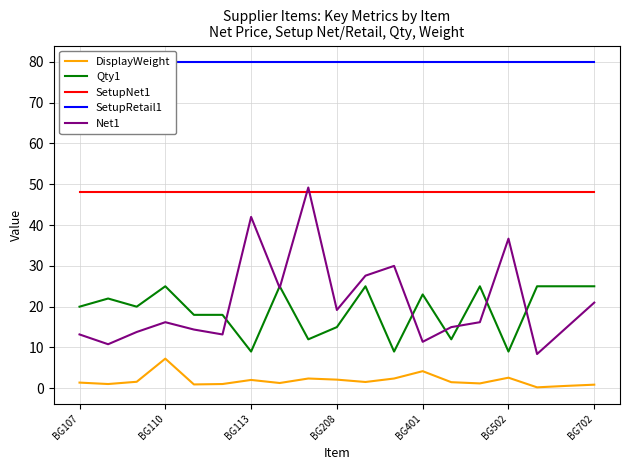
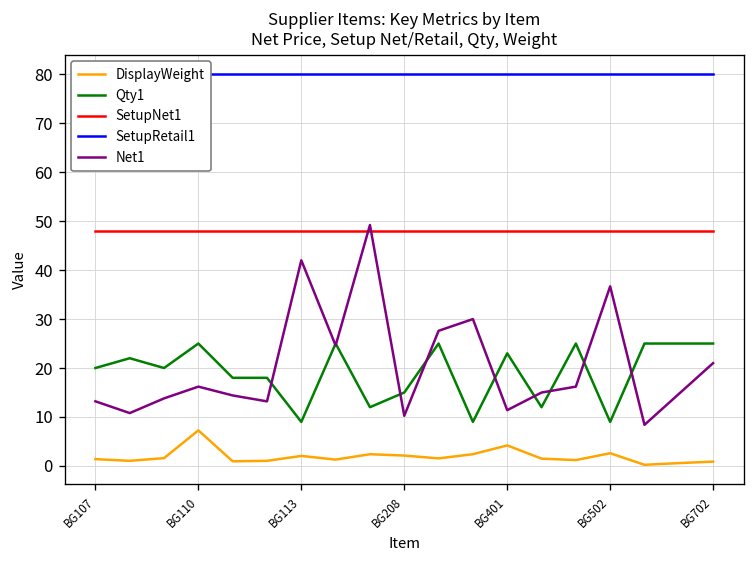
Net1, BG208: 19 -> 10
